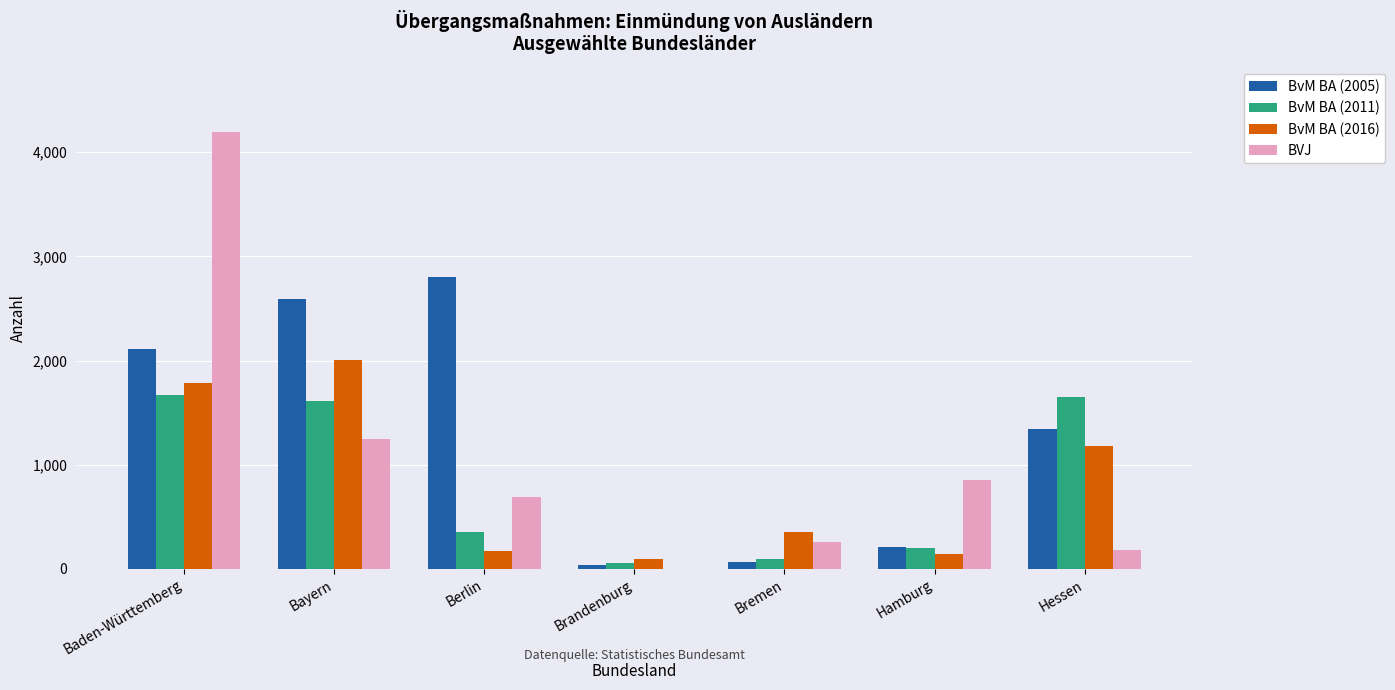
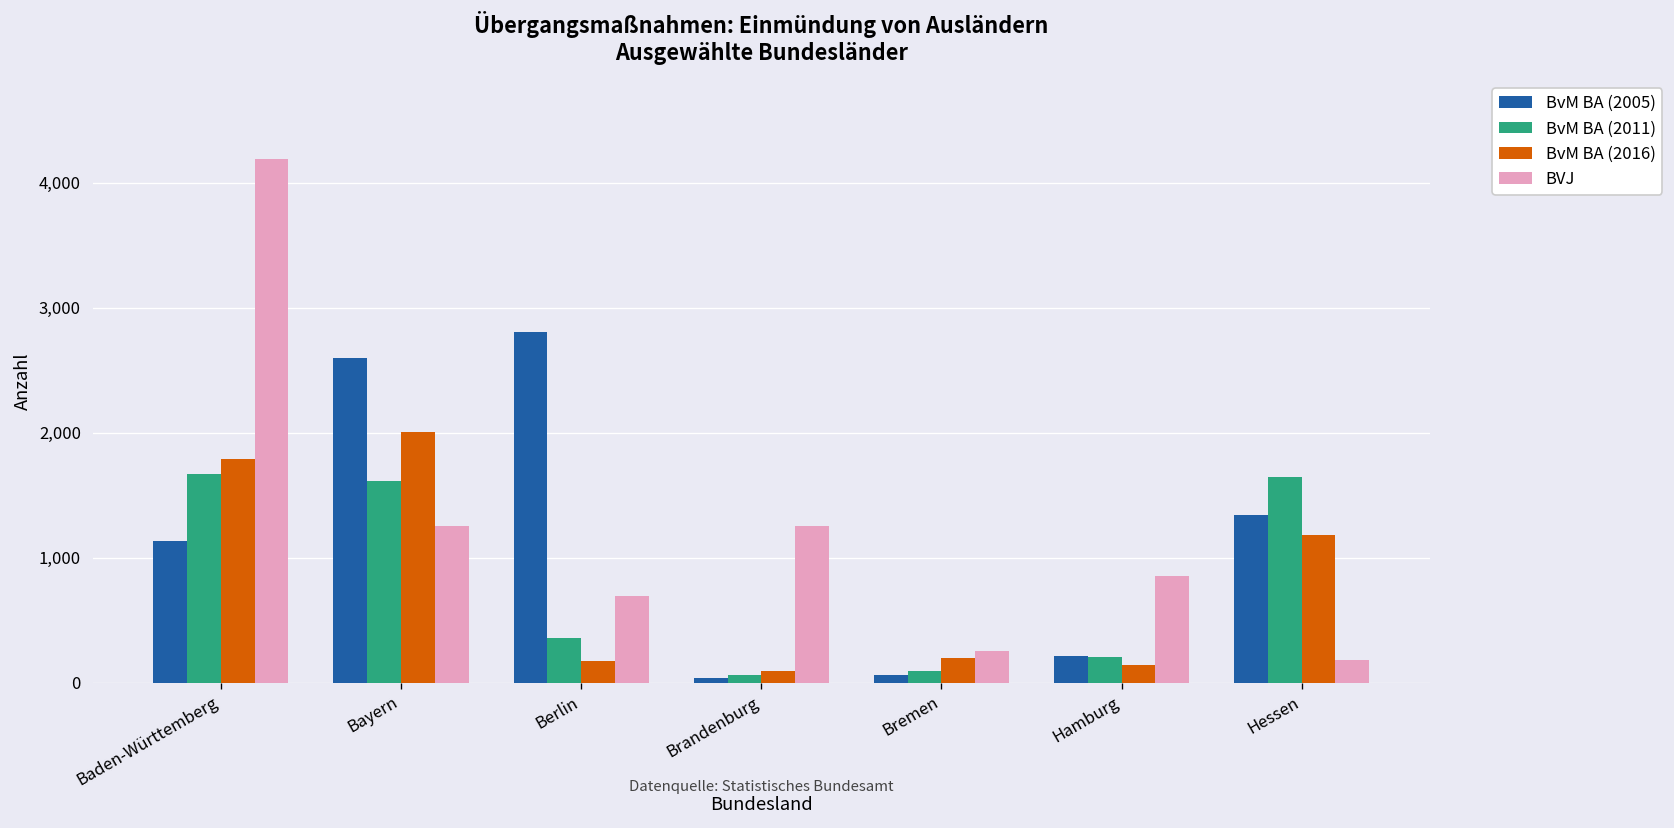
BvM BA (2005), Baden-Württemberg: 2,110 -> 1,130
BVJ, Brandenburg: 0 -> 1,250
BvM BA (2016), Bremen: 360 -> 200
